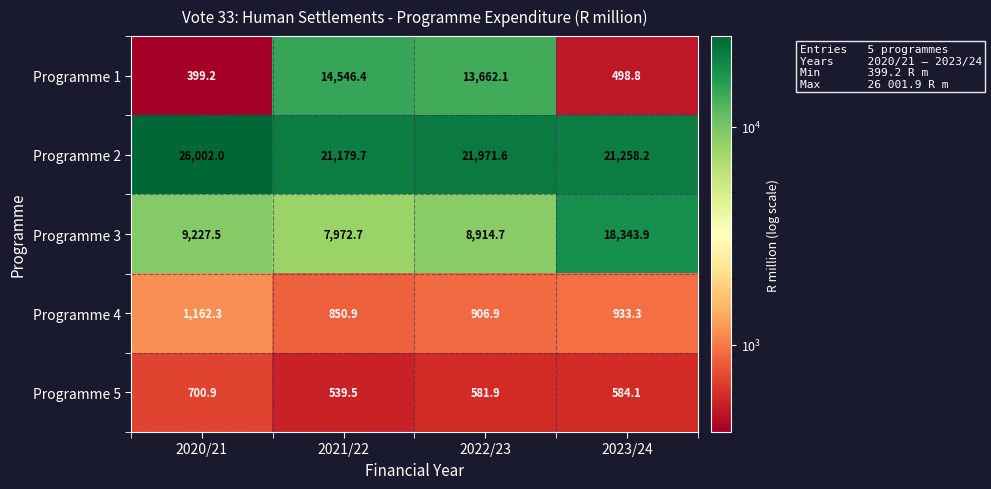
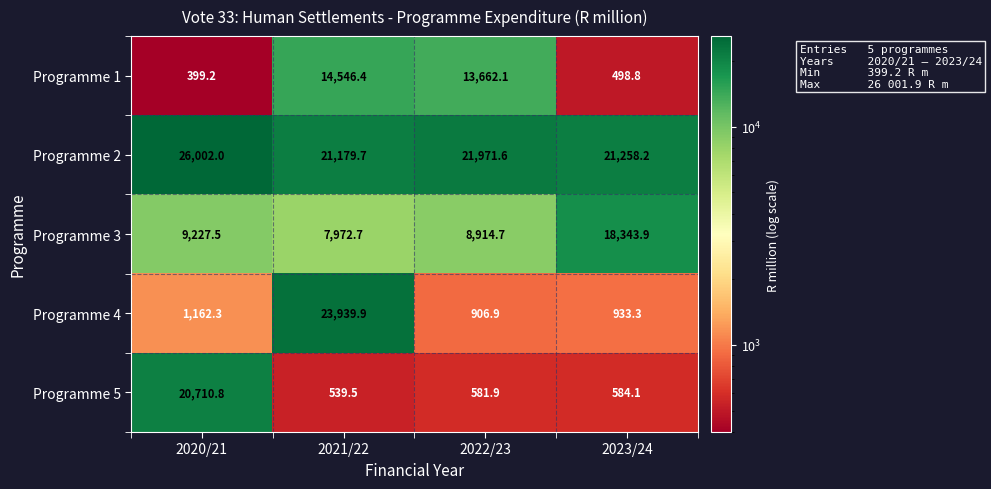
Programme 4, 2021/22: 850.9 -> 23,939.9
Programme 5, 2020/21: 700.9 -> 20,710.8
